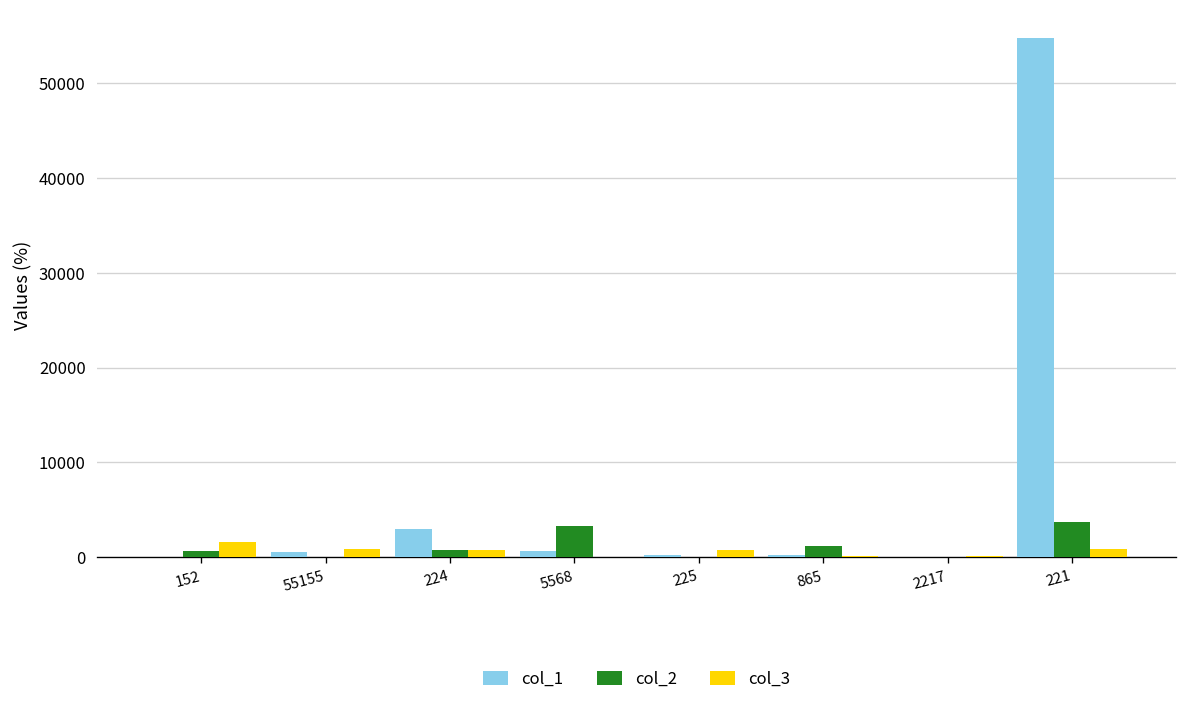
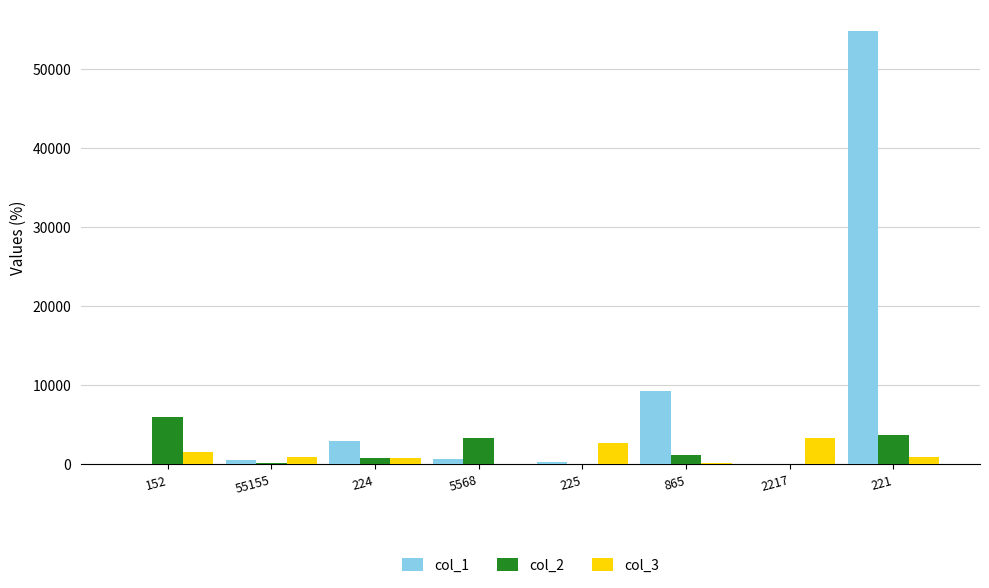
col_2, 152: 1000 -> 6000
col_3, 225: 1000 -> 3000
col_1, 865: 0 -> 9000
col_3, 2217: 0 -> 3000
